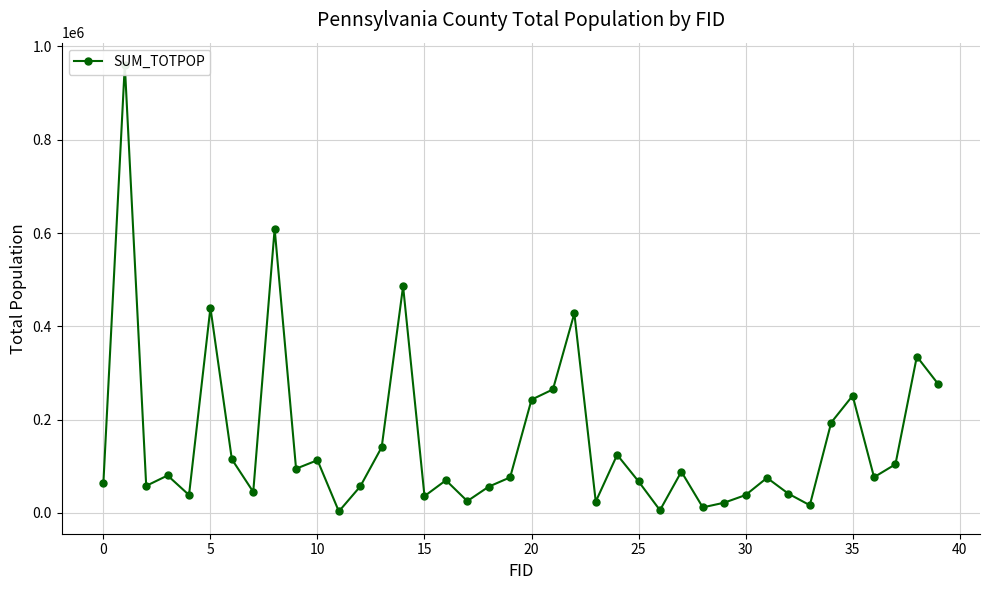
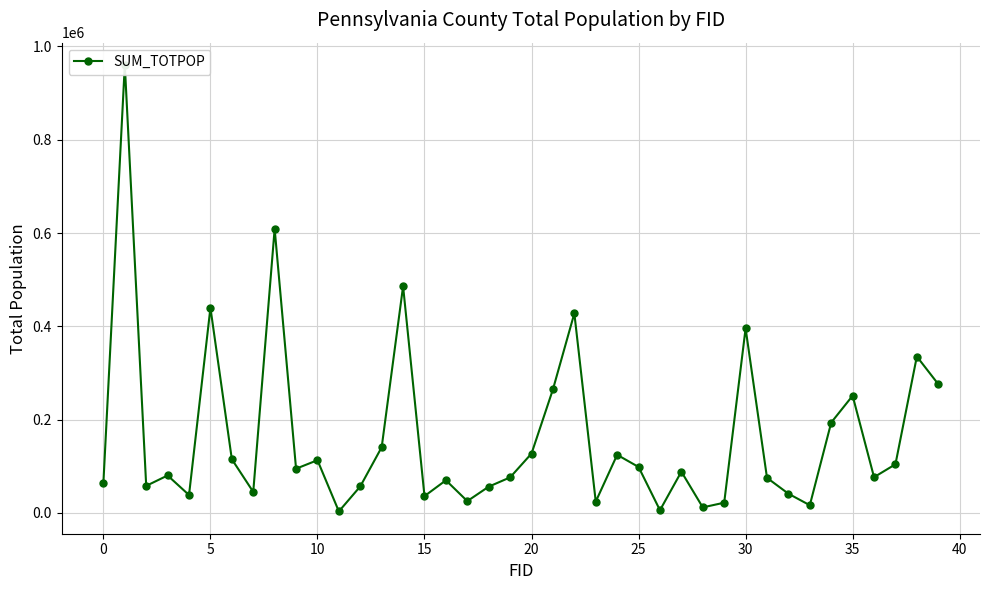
20: 240000 -> 130000
25: 70000 -> 100000
30: 40000 -> 400000
